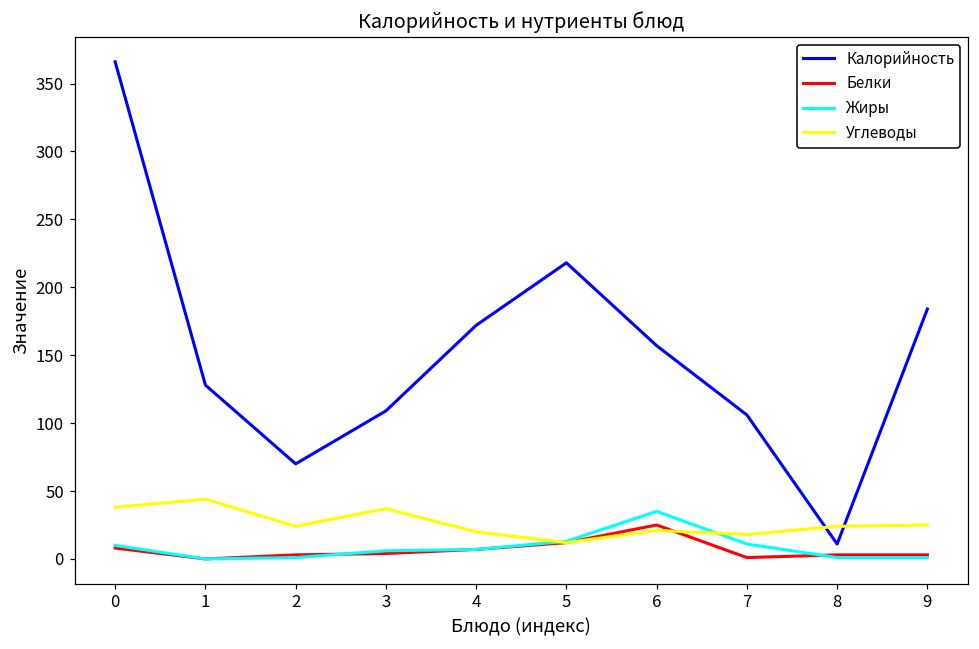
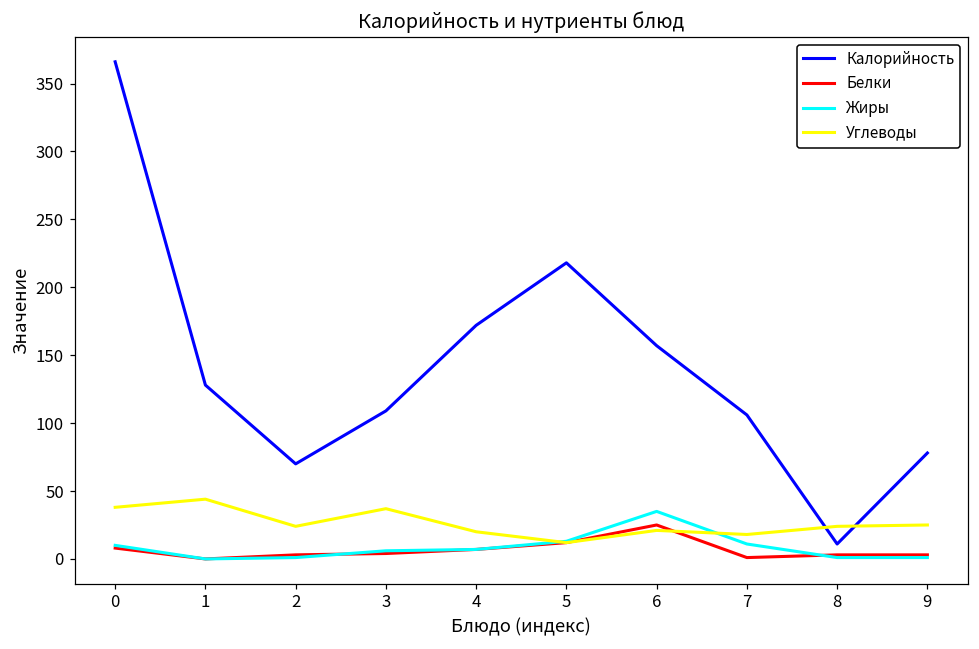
Калорийность, 9: 184 -> 78
